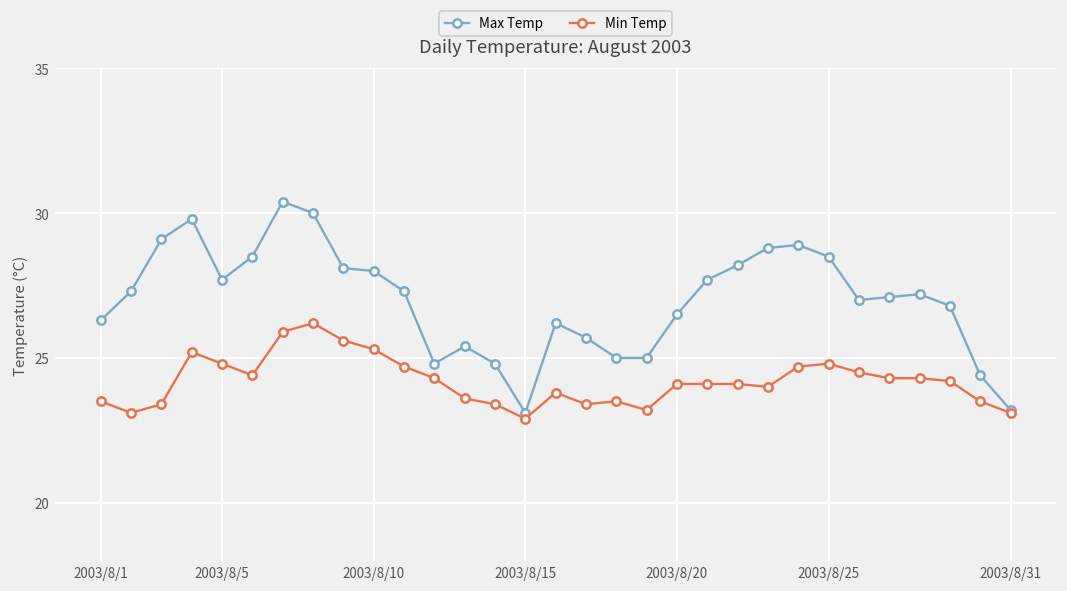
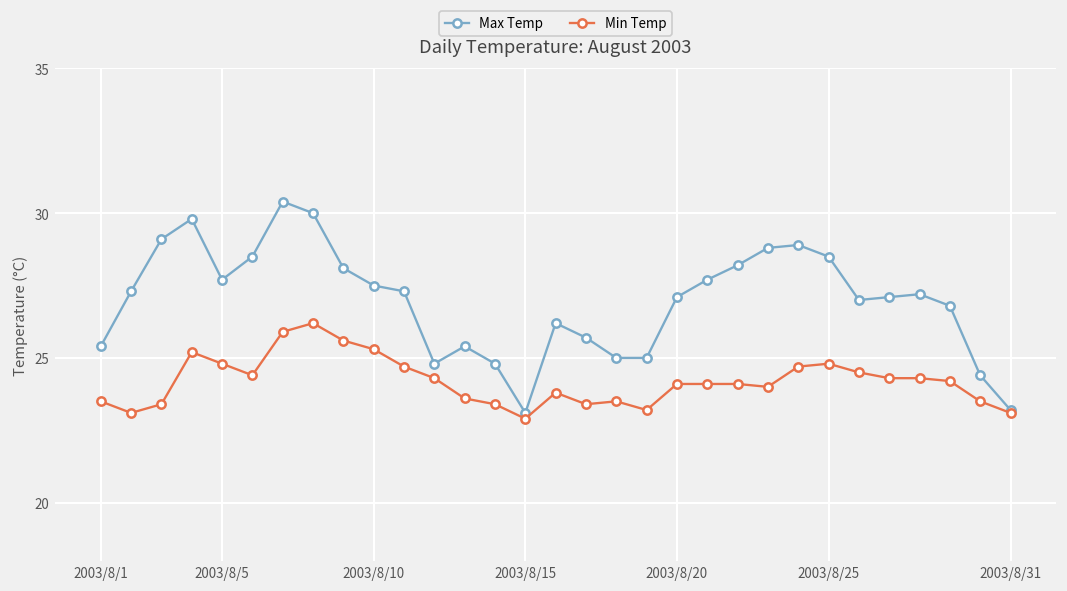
Max Temp, 2003/8/1: 26.3 -> 25.4
Max Temp, 2003/8/10: 28.0 -> 27.5
Max Temp, 2003/8/20: 26.5 -> 27.1
